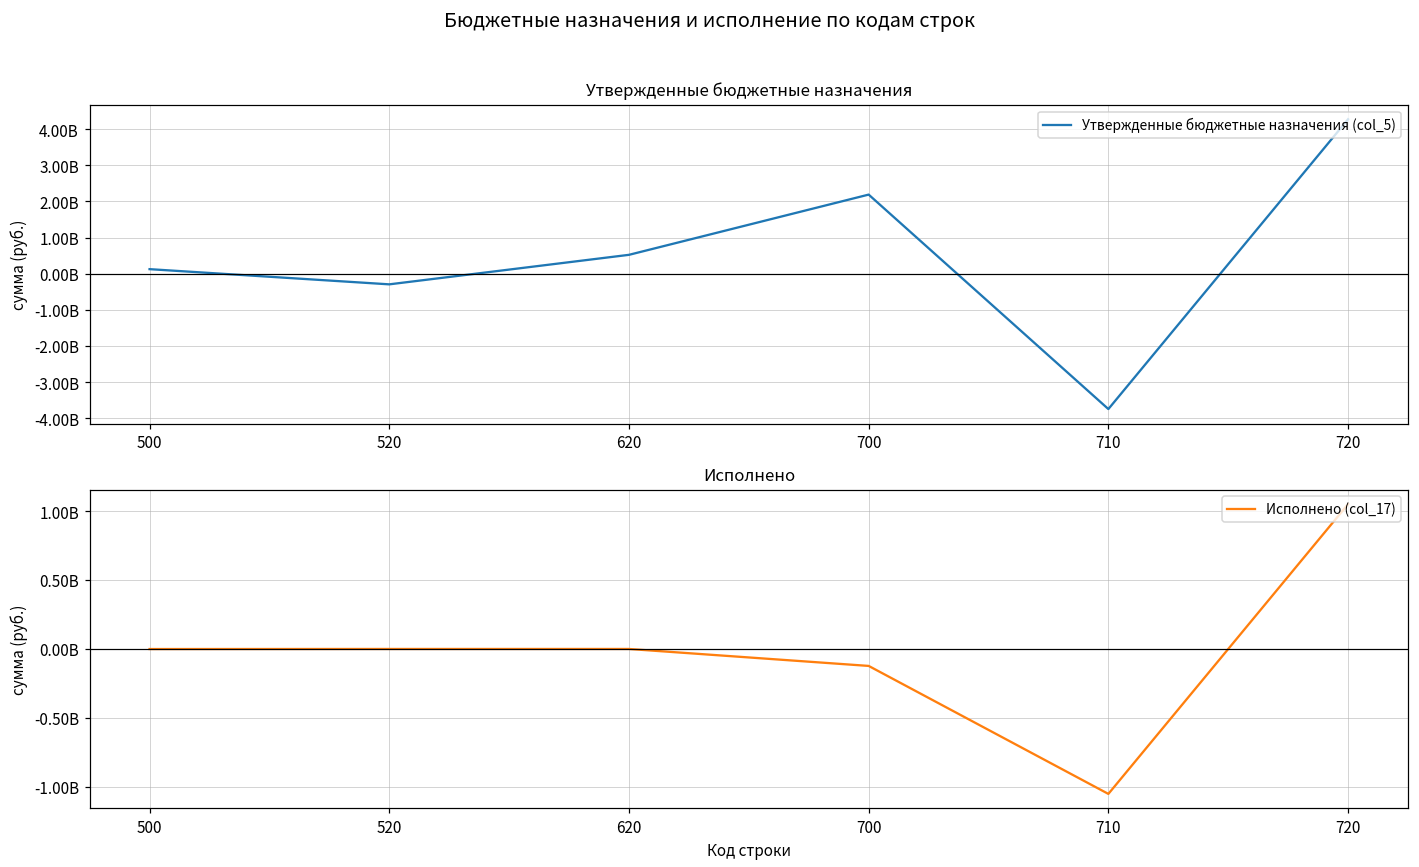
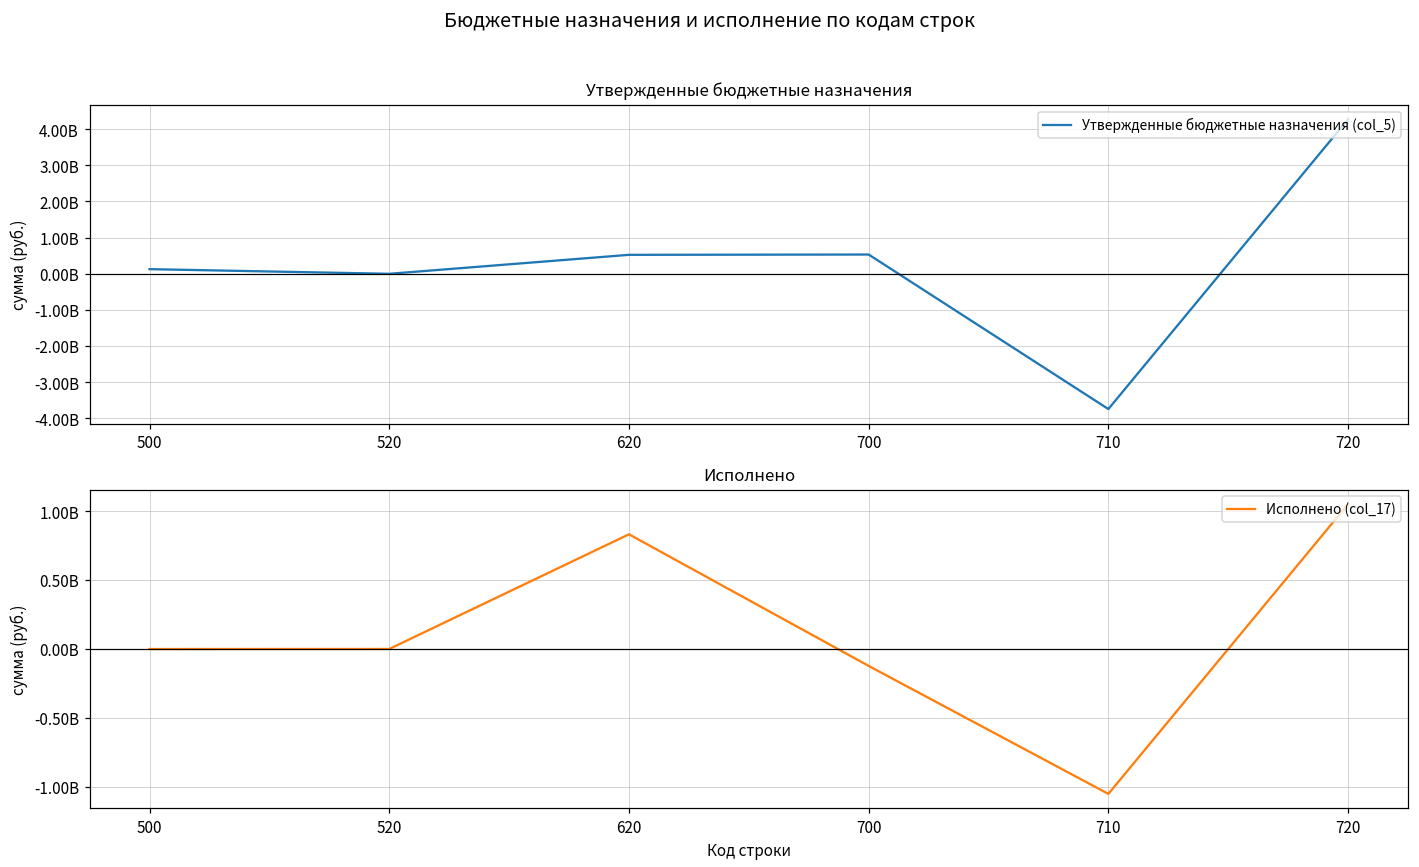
Утвержденные бюджетные назначения, 520: -300000000 -> 0
Утвержденные бюджетные назначения, 700: 2200000000 -> 500000000
Исполнено, 620: 0 -> 830000000
